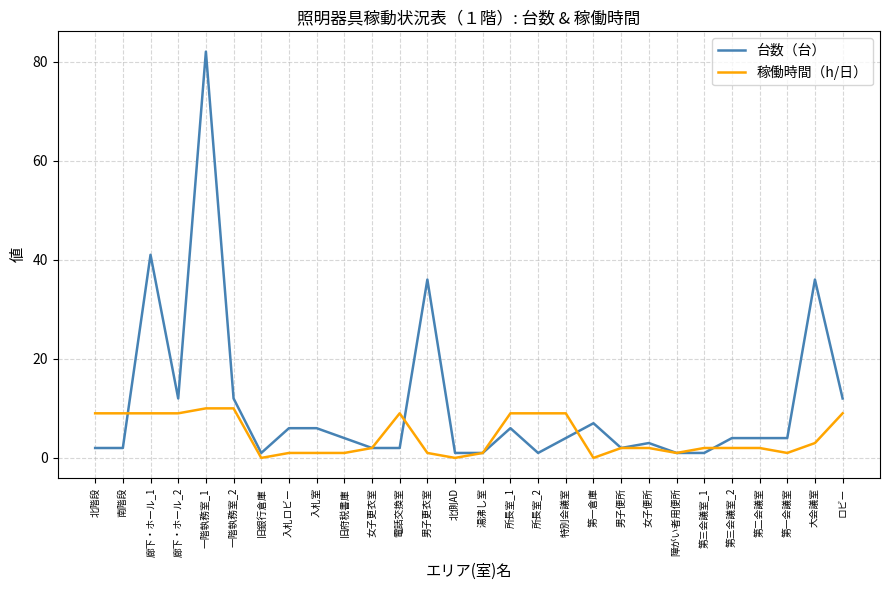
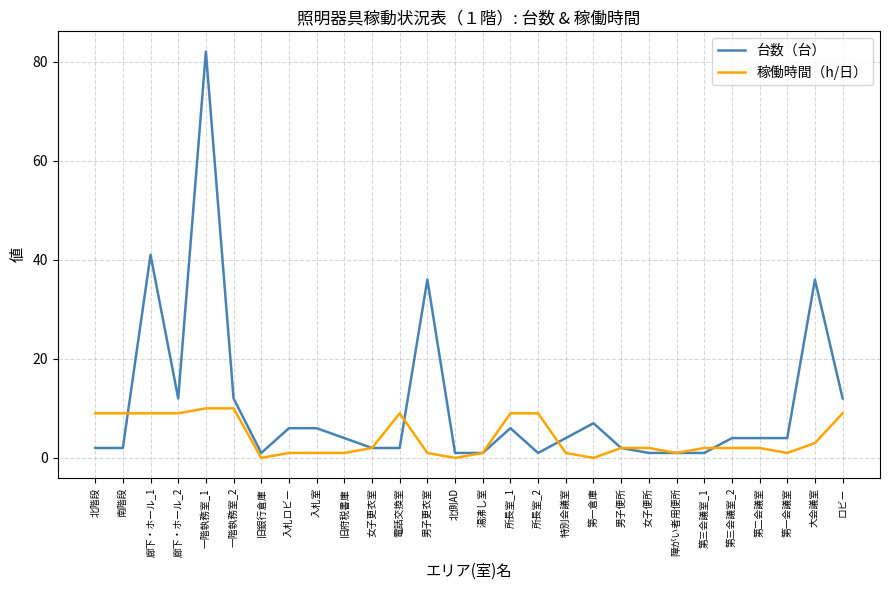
稼働時間（h/日）, 特別会議室: 9 -> 1
台数（台）, 女子便所: 3 -> 1
